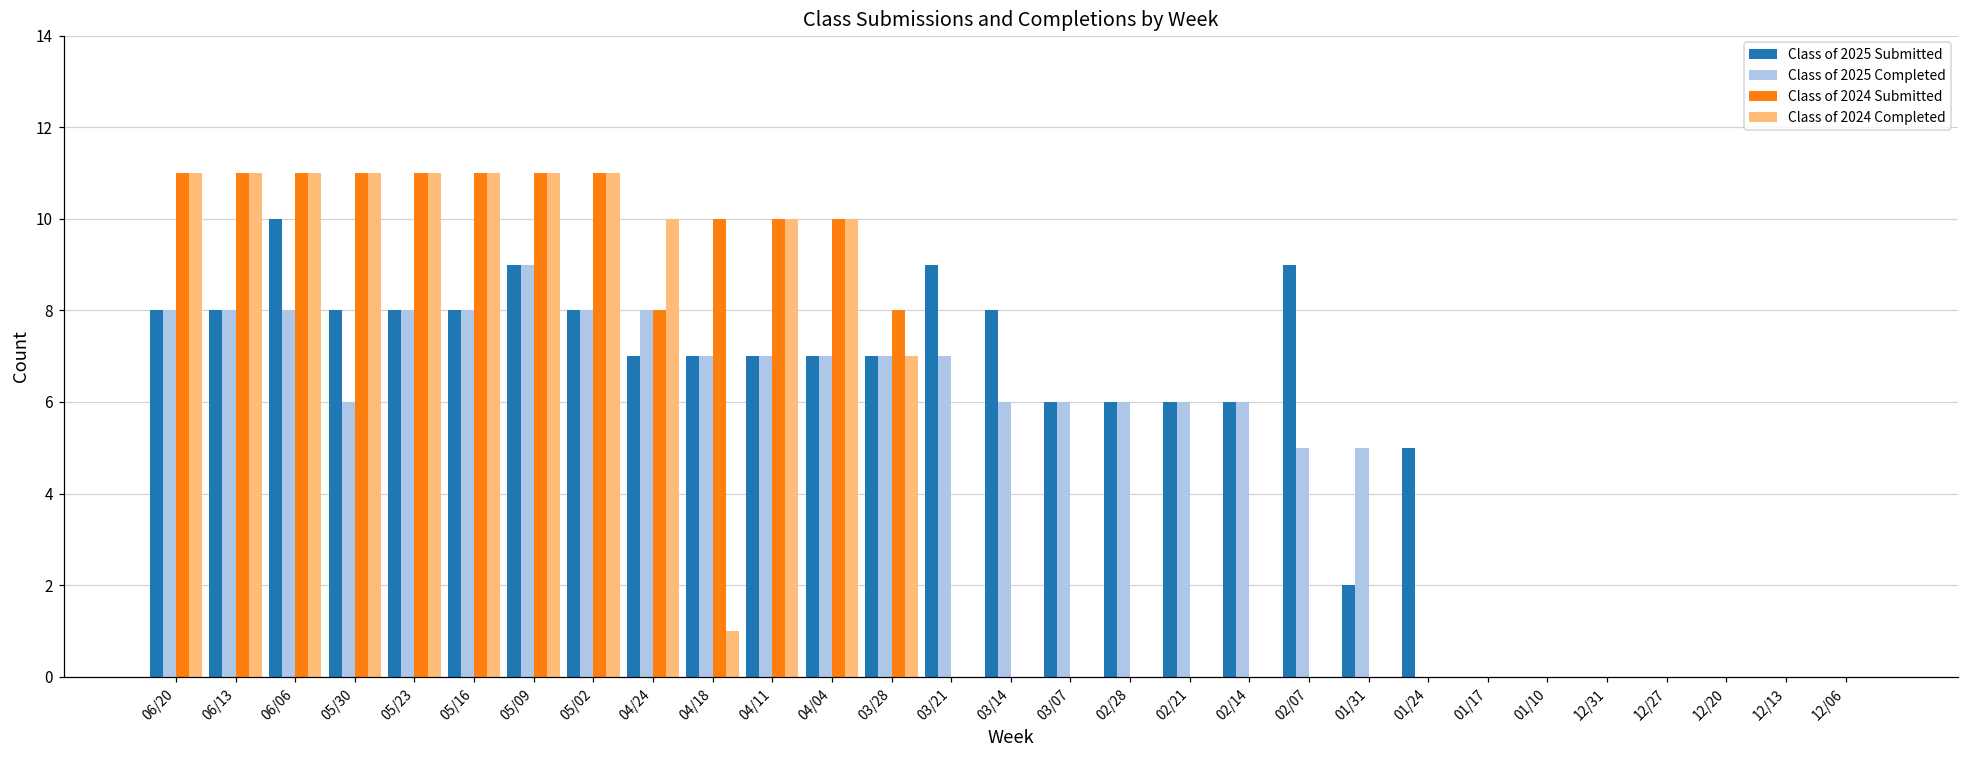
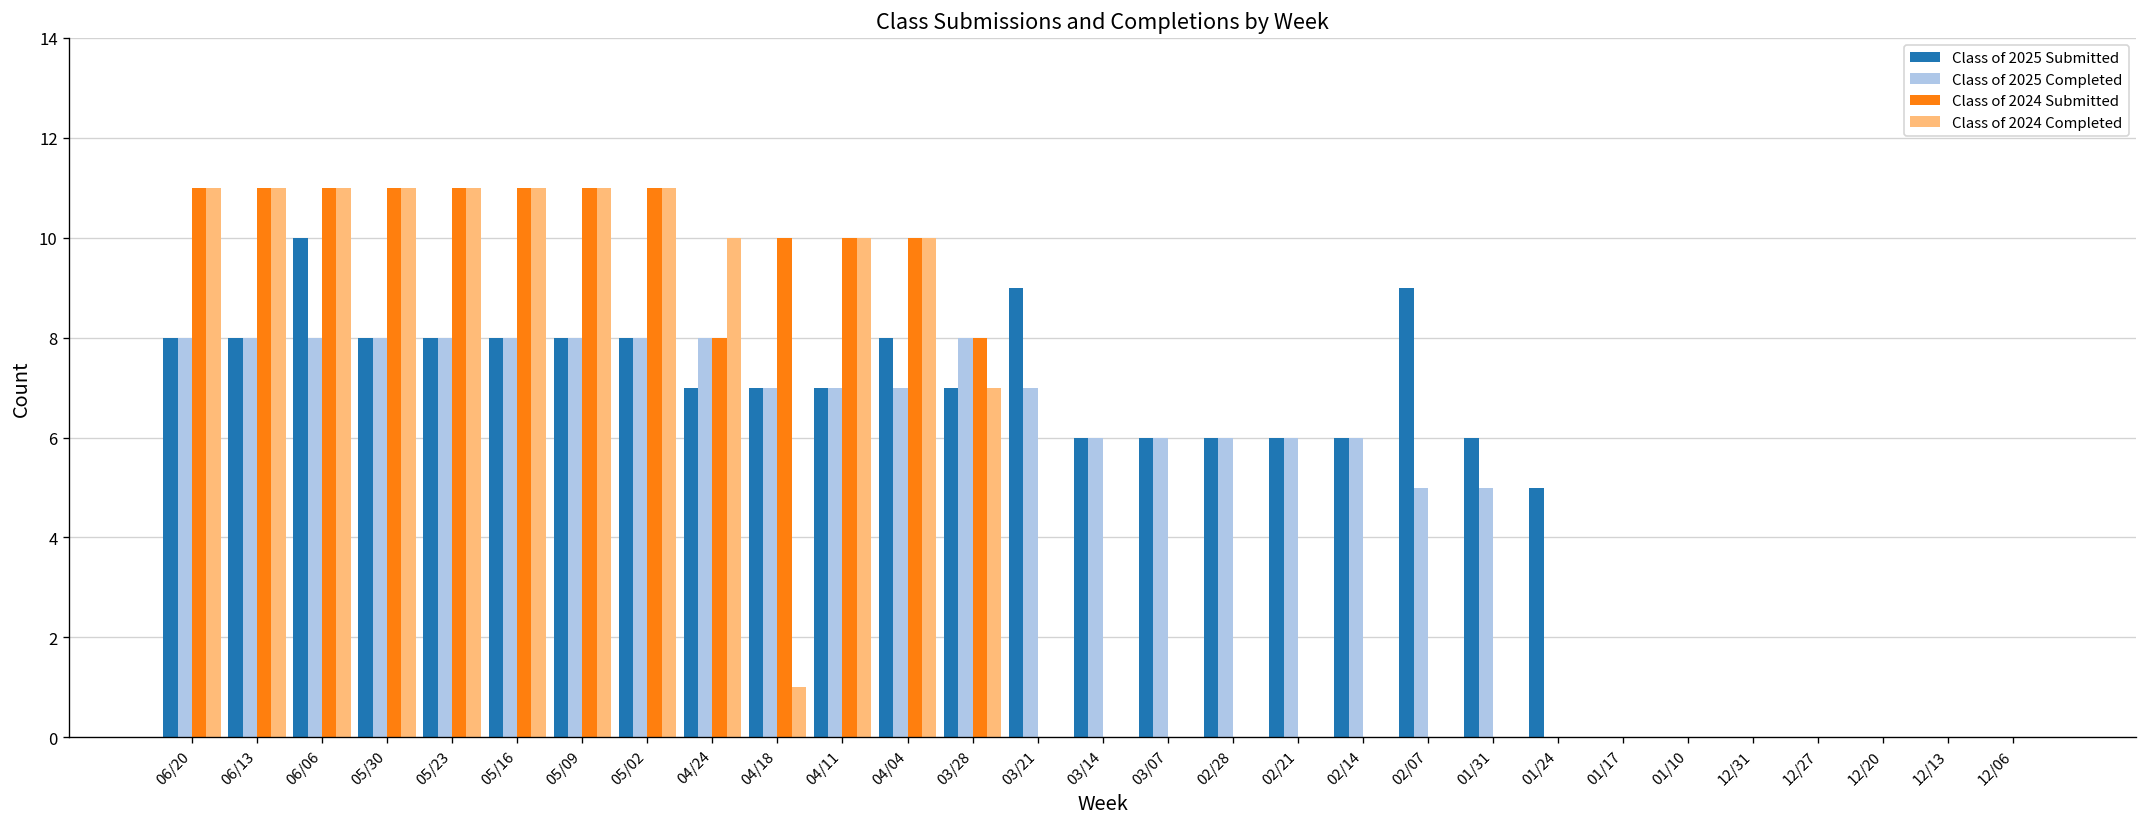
Class of 2025 Completed, 05/30: 6 -> 8
Class of 2025 Submitted, 05/09: 9 -> 8
Class of 2025 Completed, 05/09: 9 -> 8
Class of 2025 Submitted, 04/04: 7 -> 8
Class of 2025 Completed, 03/28: 7 -> 8
Class of 2025 Submitted, 03/14: 8 -> 6
Class of 2025 Submitted, 01/31: 2 -> 6
